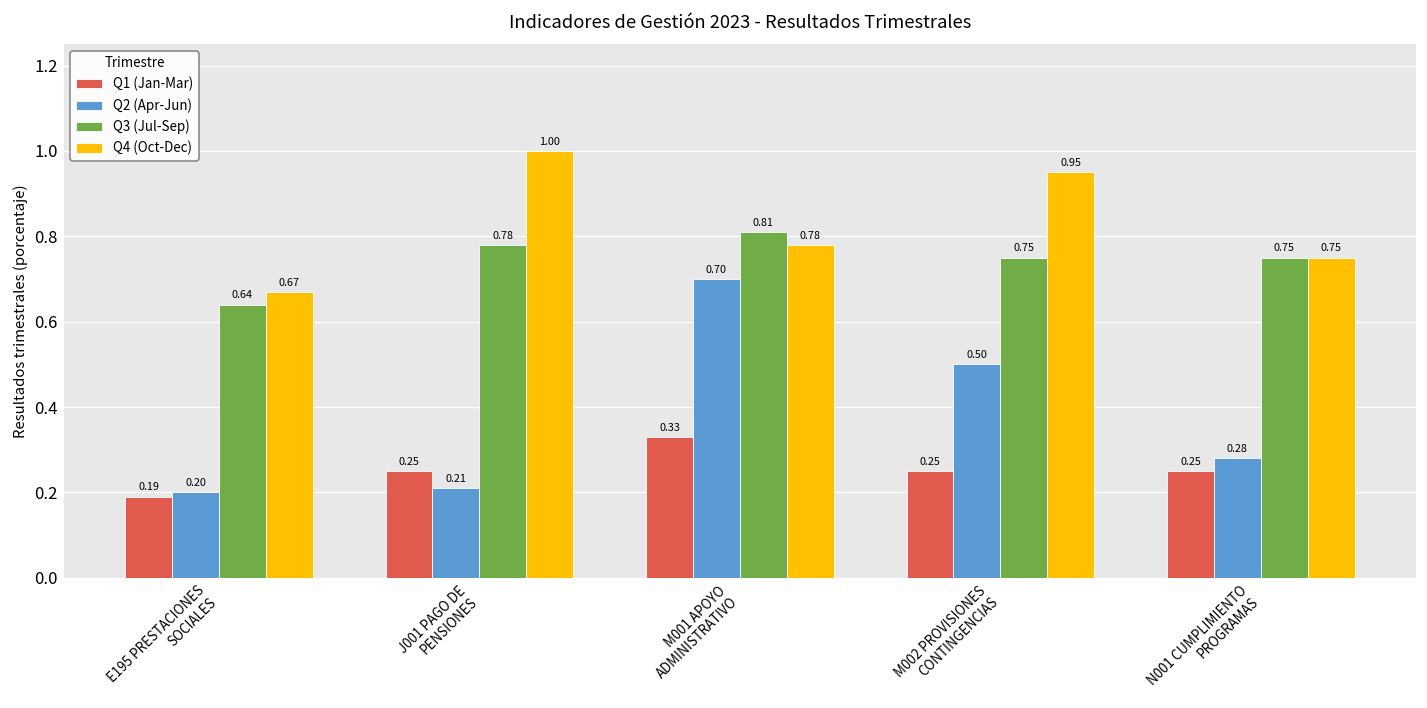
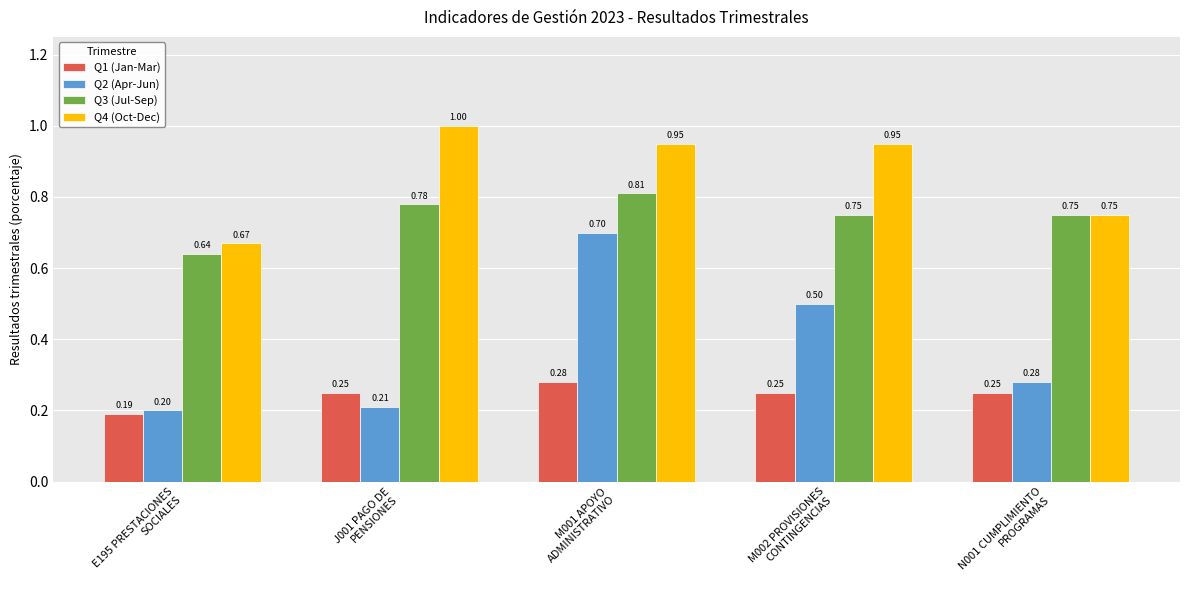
Q1 (Jan-Mar), M001 APOYO ADMINISTRATIVO: 0.33 -> 0.28
Q4 (Oct-Dec), M001 APOYO ADMINISTRATIVO: 0.78 -> 0.95
